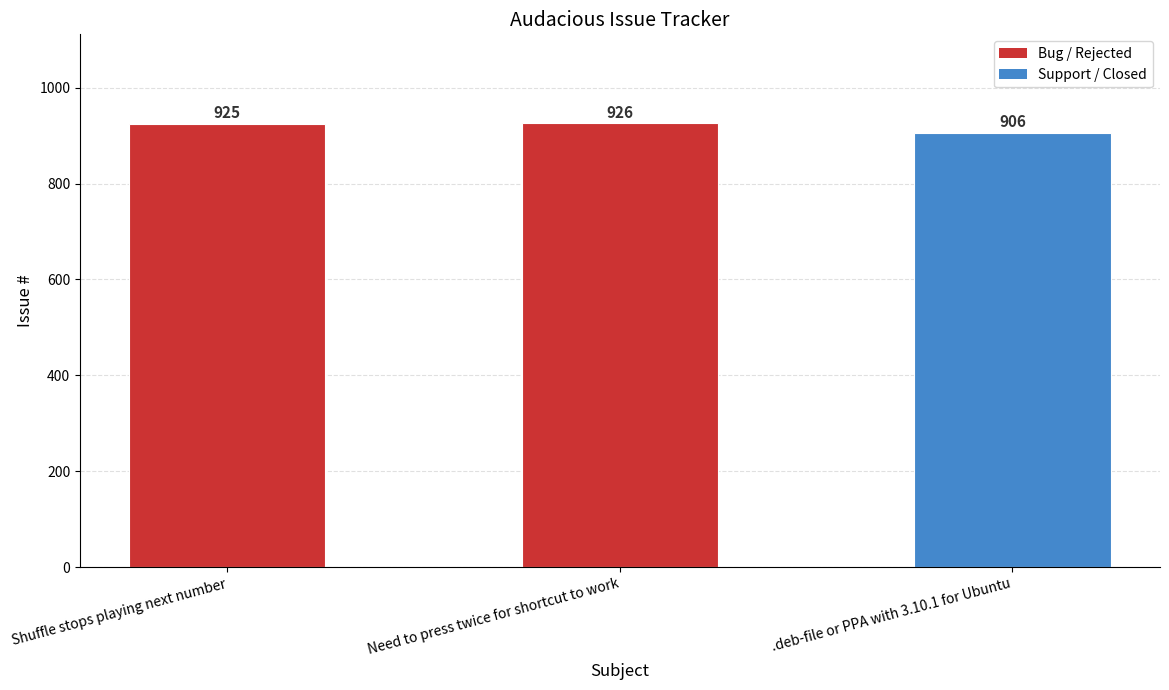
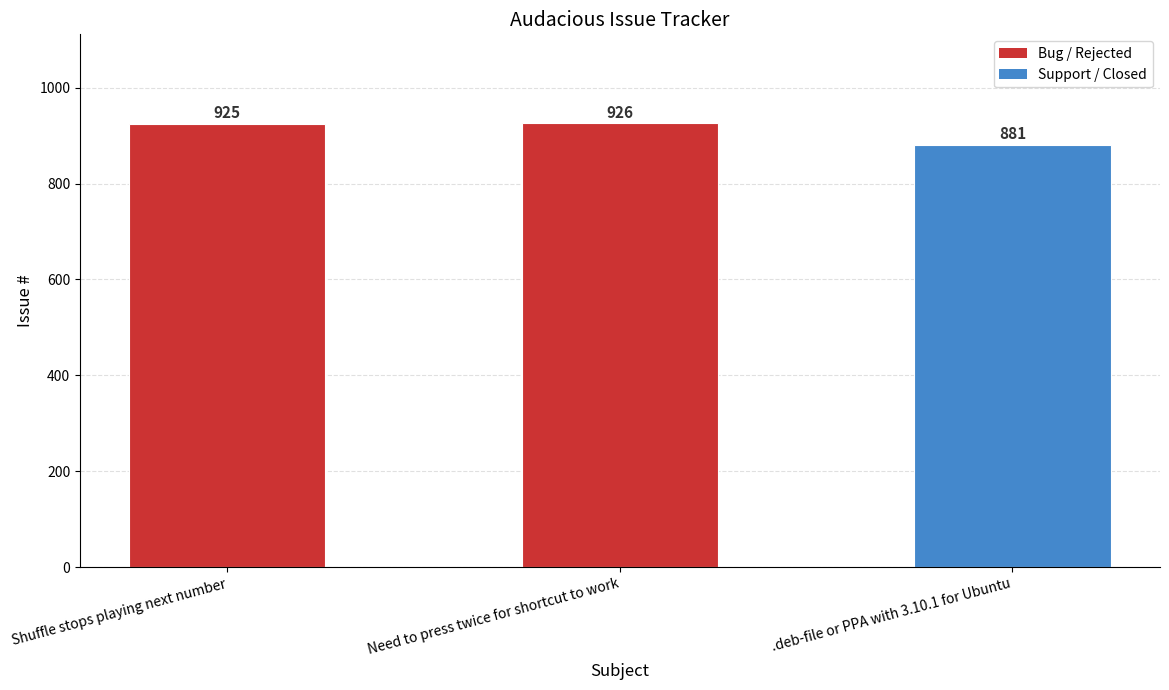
.deb-file or PPA with 3.10.1 for Ubuntu: 906 -> 881
